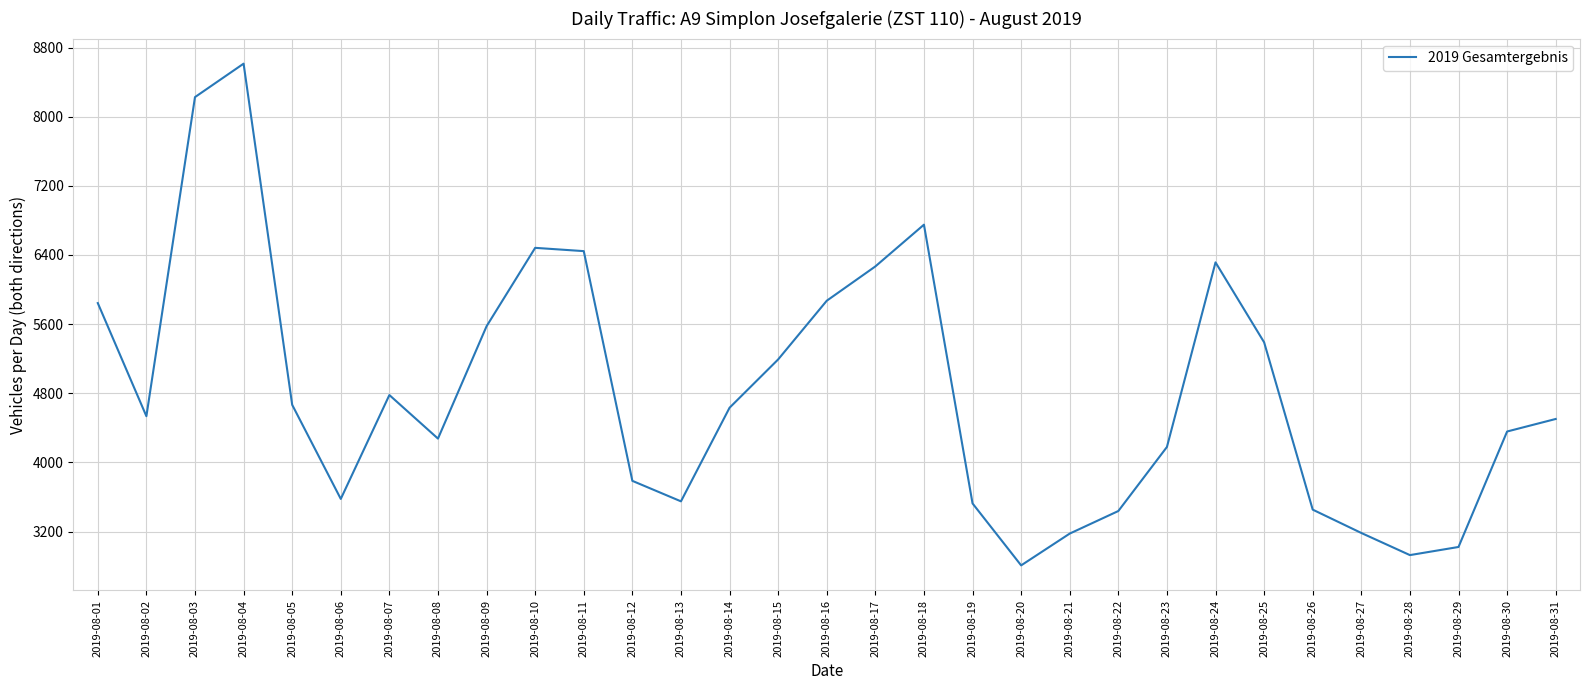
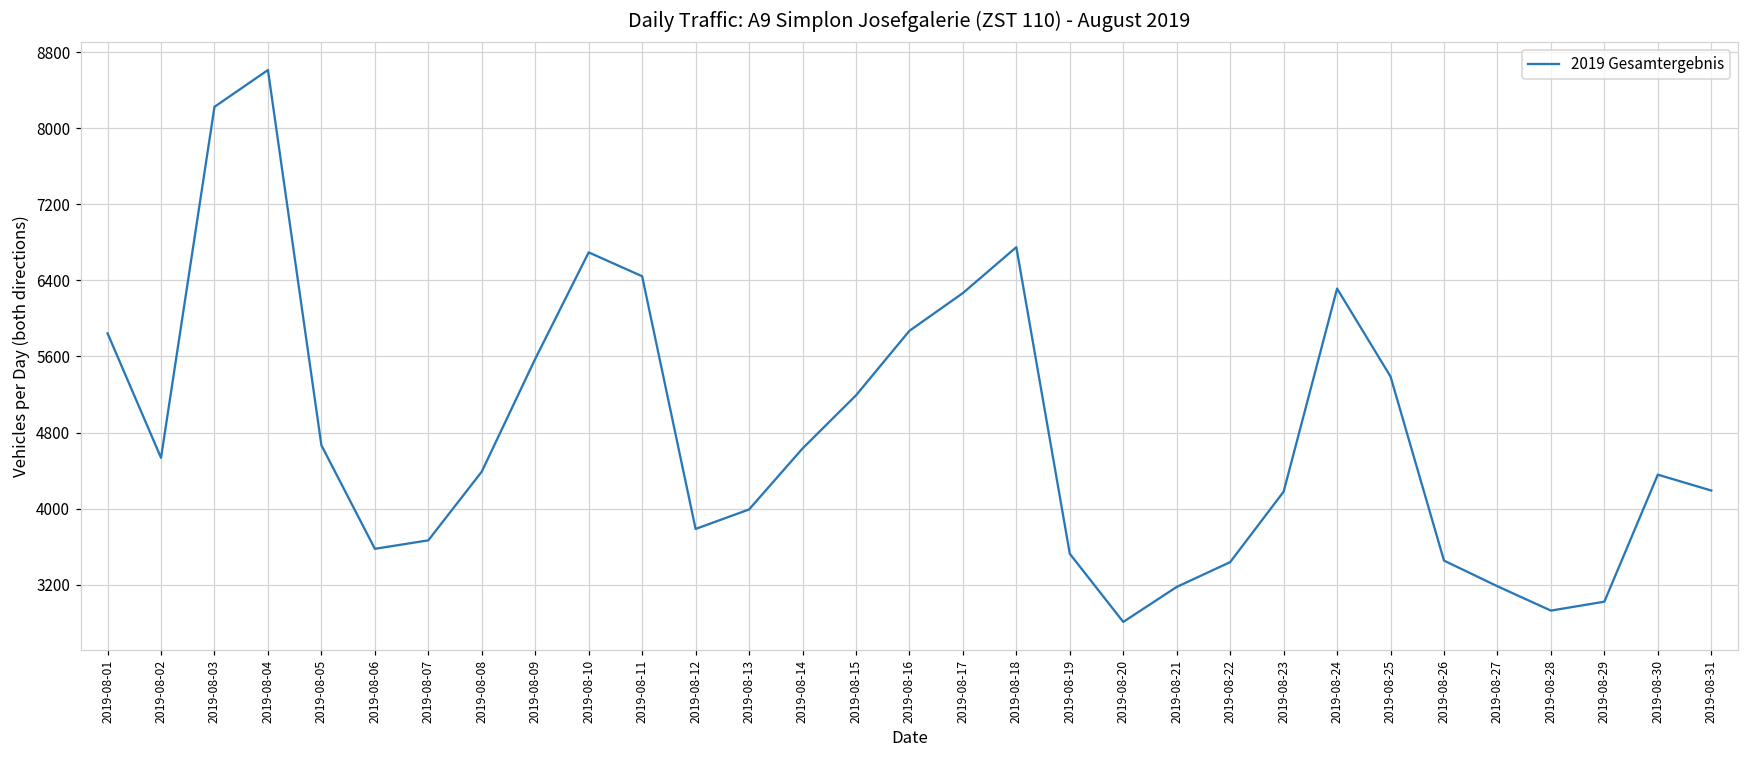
2019-08-07: 4800 -> 3700
2019-08-08: 4300 -> 4400
2019-08-10: 6500 -> 6700
2019-08-13: 3500 -> 4000
2019-08-31: 4500 -> 4200
